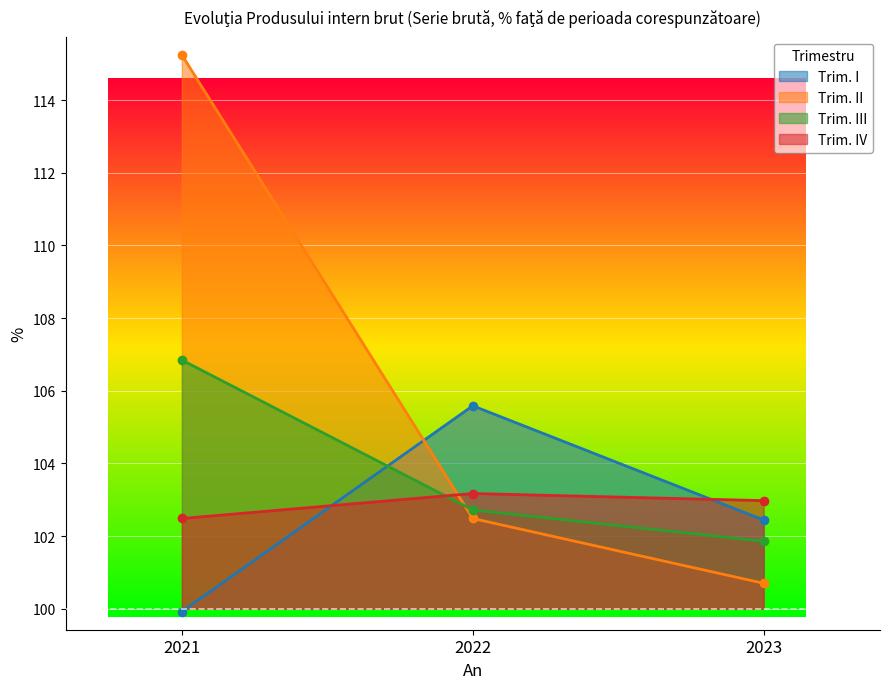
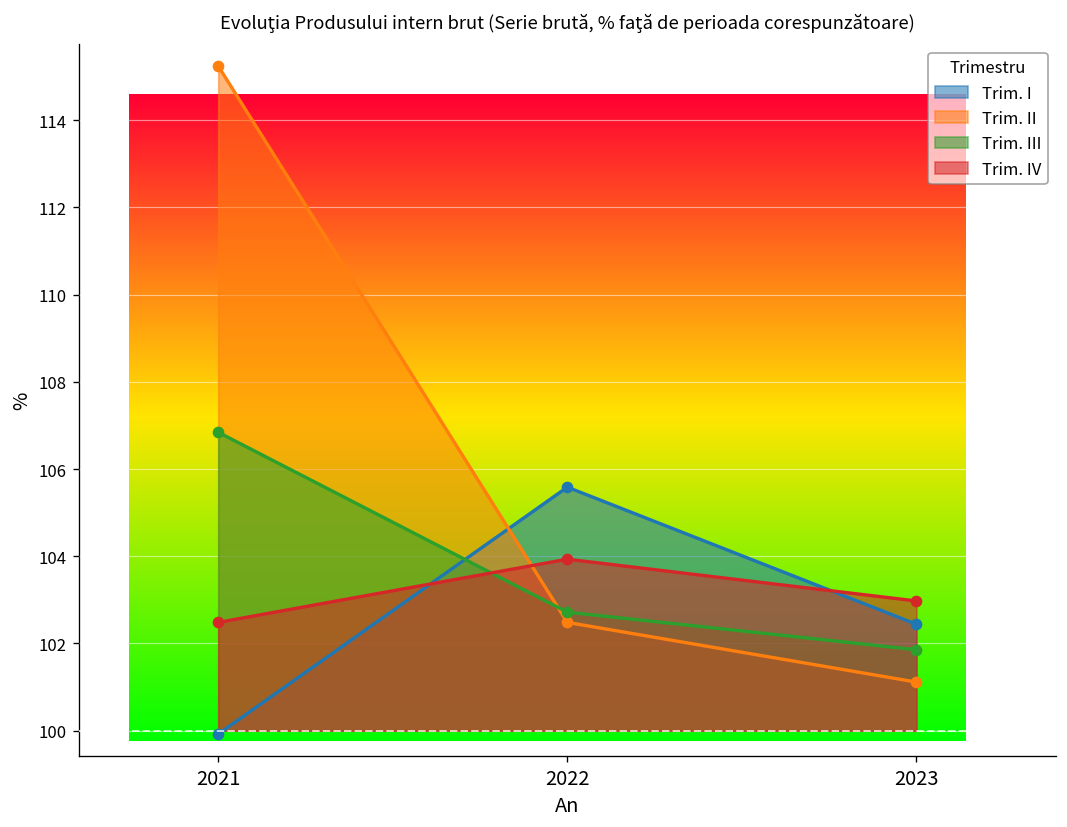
Trim. IV, 2022: 103.2 -> 103.9
Trim. II, 2023: 100.7 -> 101.1
